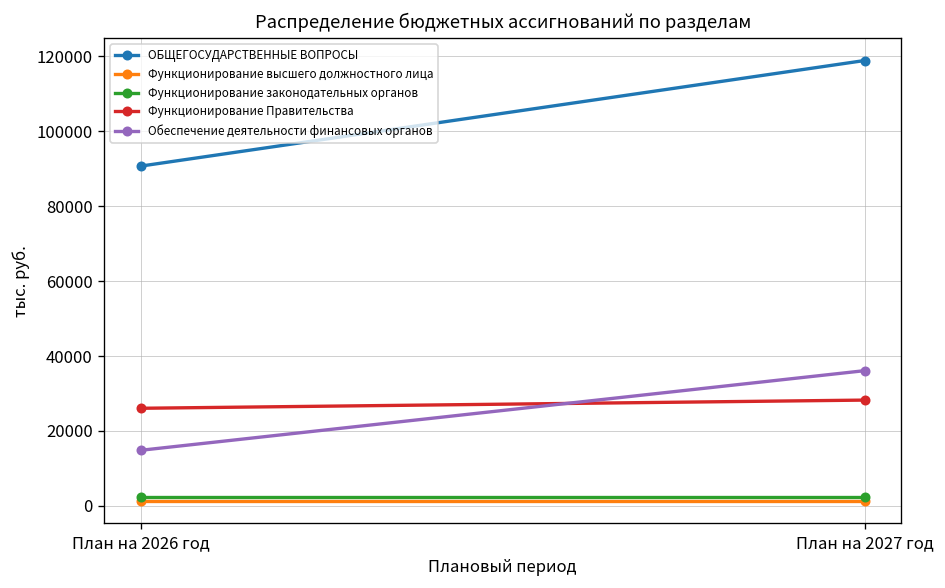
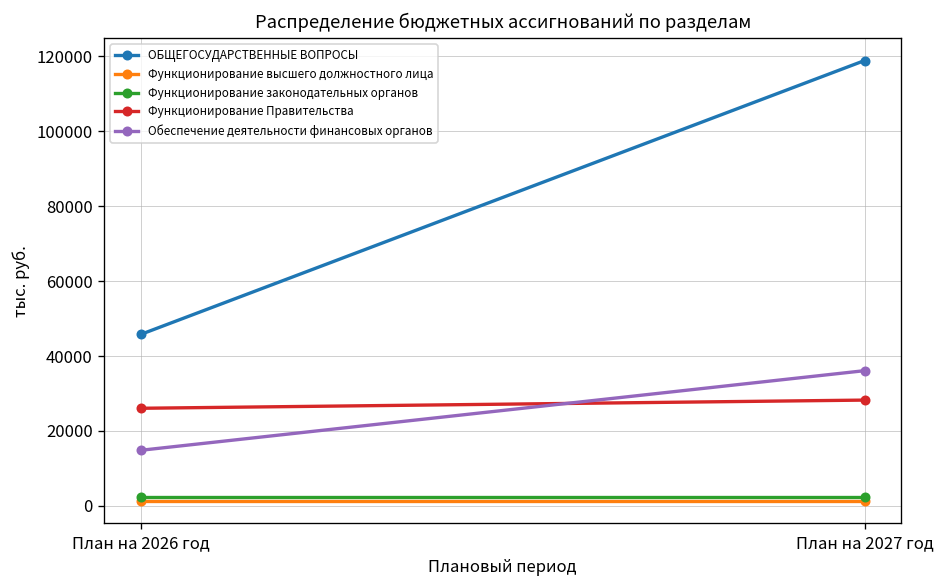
ОБЩЕГОСУДАРСТВЕННЫЕ ВОПРОСЫ, План на 2026 год: 91000 -> 46000
